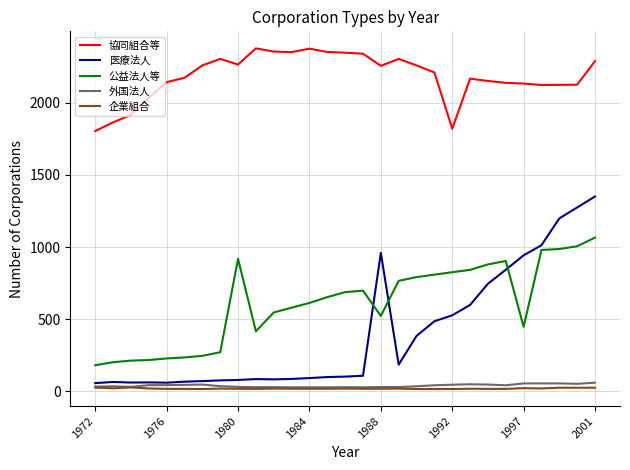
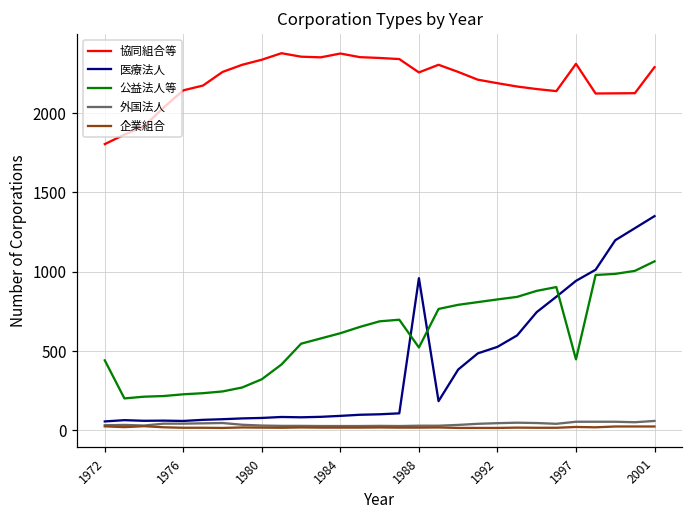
公益法人等, 1972: 180 -> 440
協同組合等, 1980: 2270 -> 2340
公益法人等, 1980: 920 -> 320
協同組合等, 1992: 1820 -> 2190
協同組合等, 1997: 2130 -> 2310
